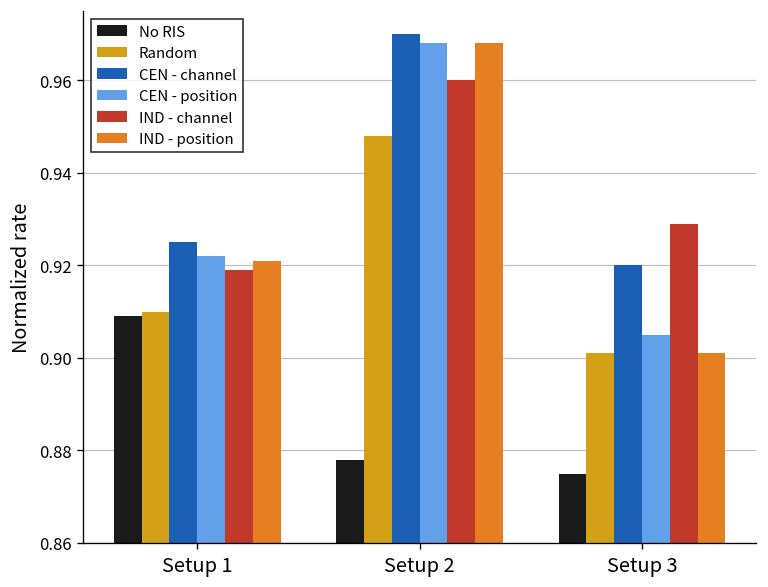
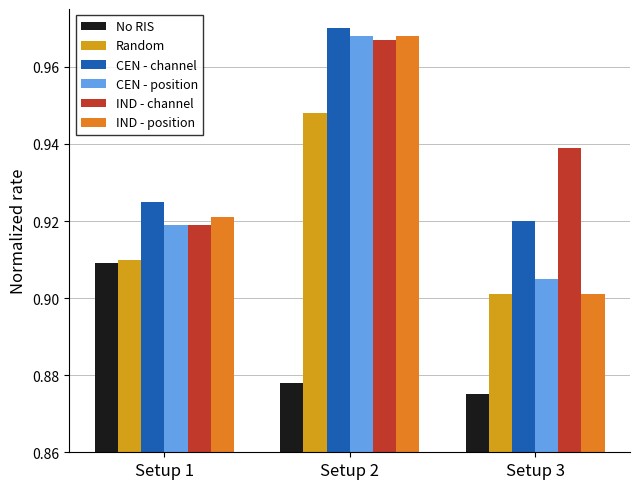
CEN - position, Setup 1: 0.922 -> 0.919
IND - channel, Setup 2: 0.960 -> 0.967
IND - channel, Setup 3: 0.929 -> 0.939
